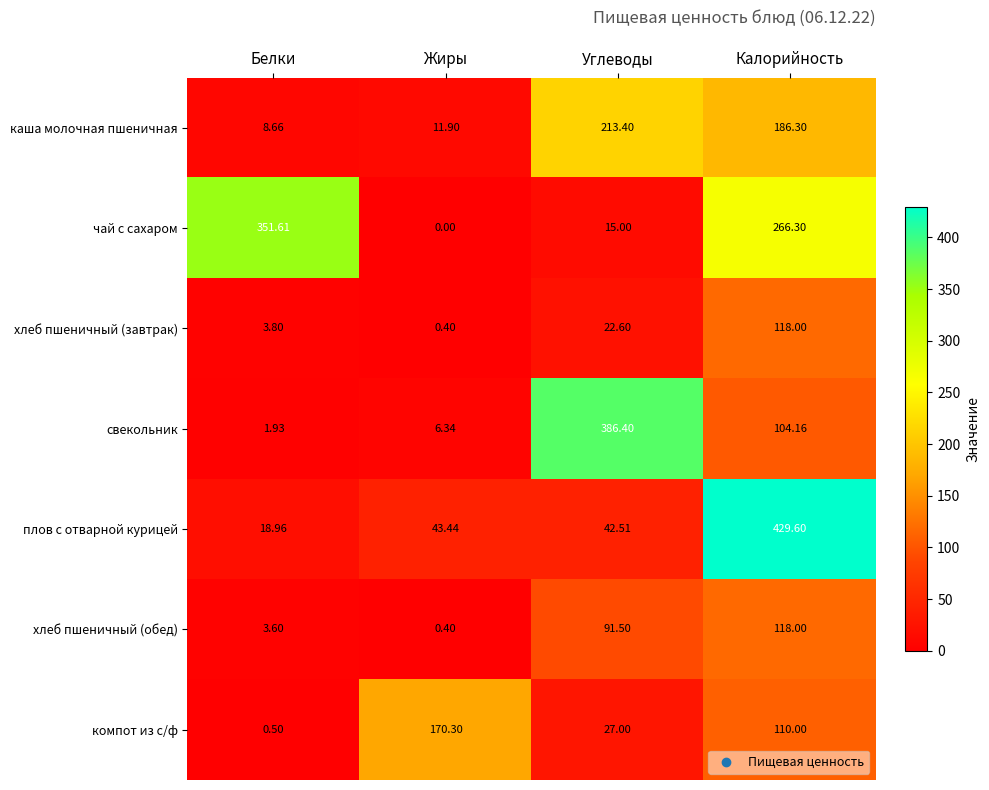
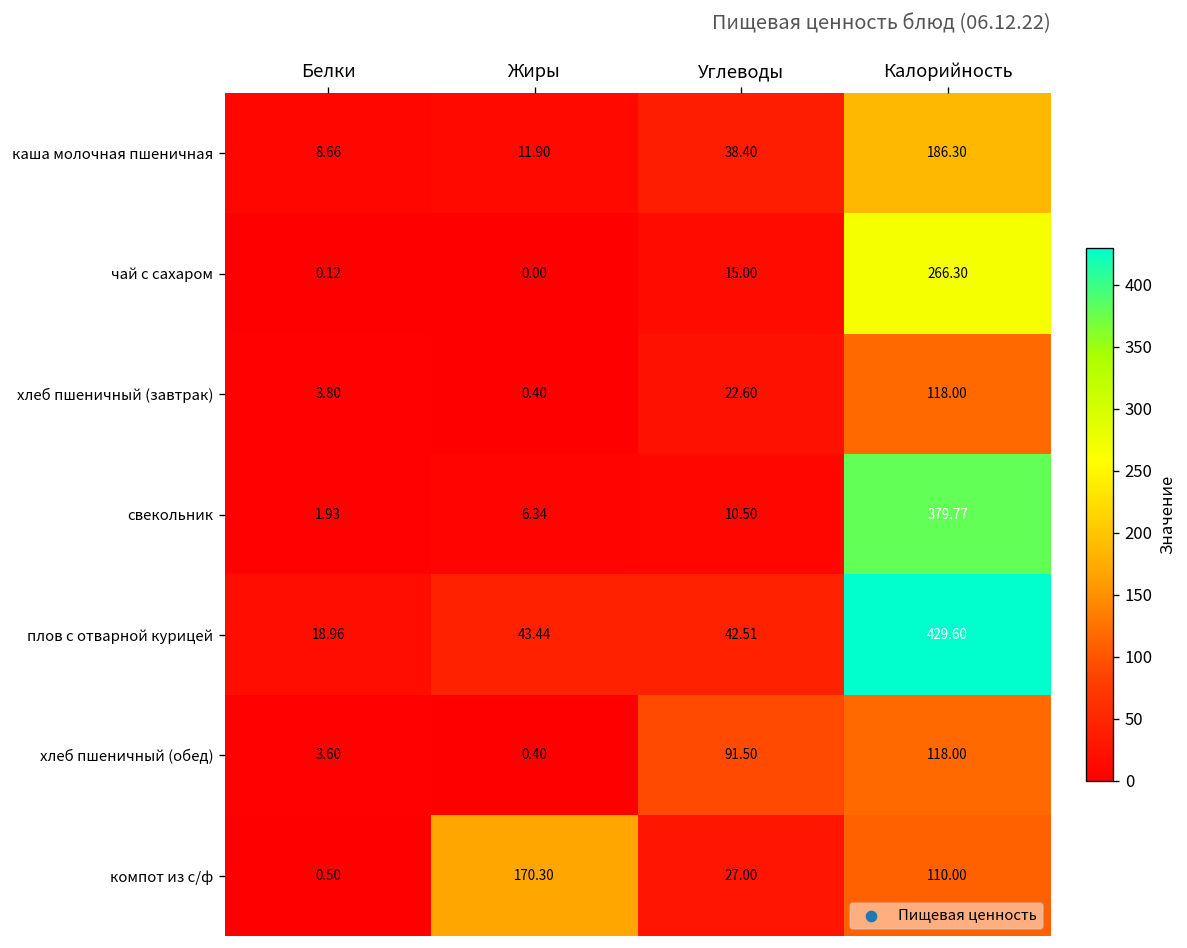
каша молочная пшеничная, Углеводы: 213.40 -> 38.40
чай с сахаром, Белки: 351.61 -> 0.12
свекольник, Углеводы: 386.40 -> 10.50
свекольник, Калорийность: 104.16 -> 379.77
